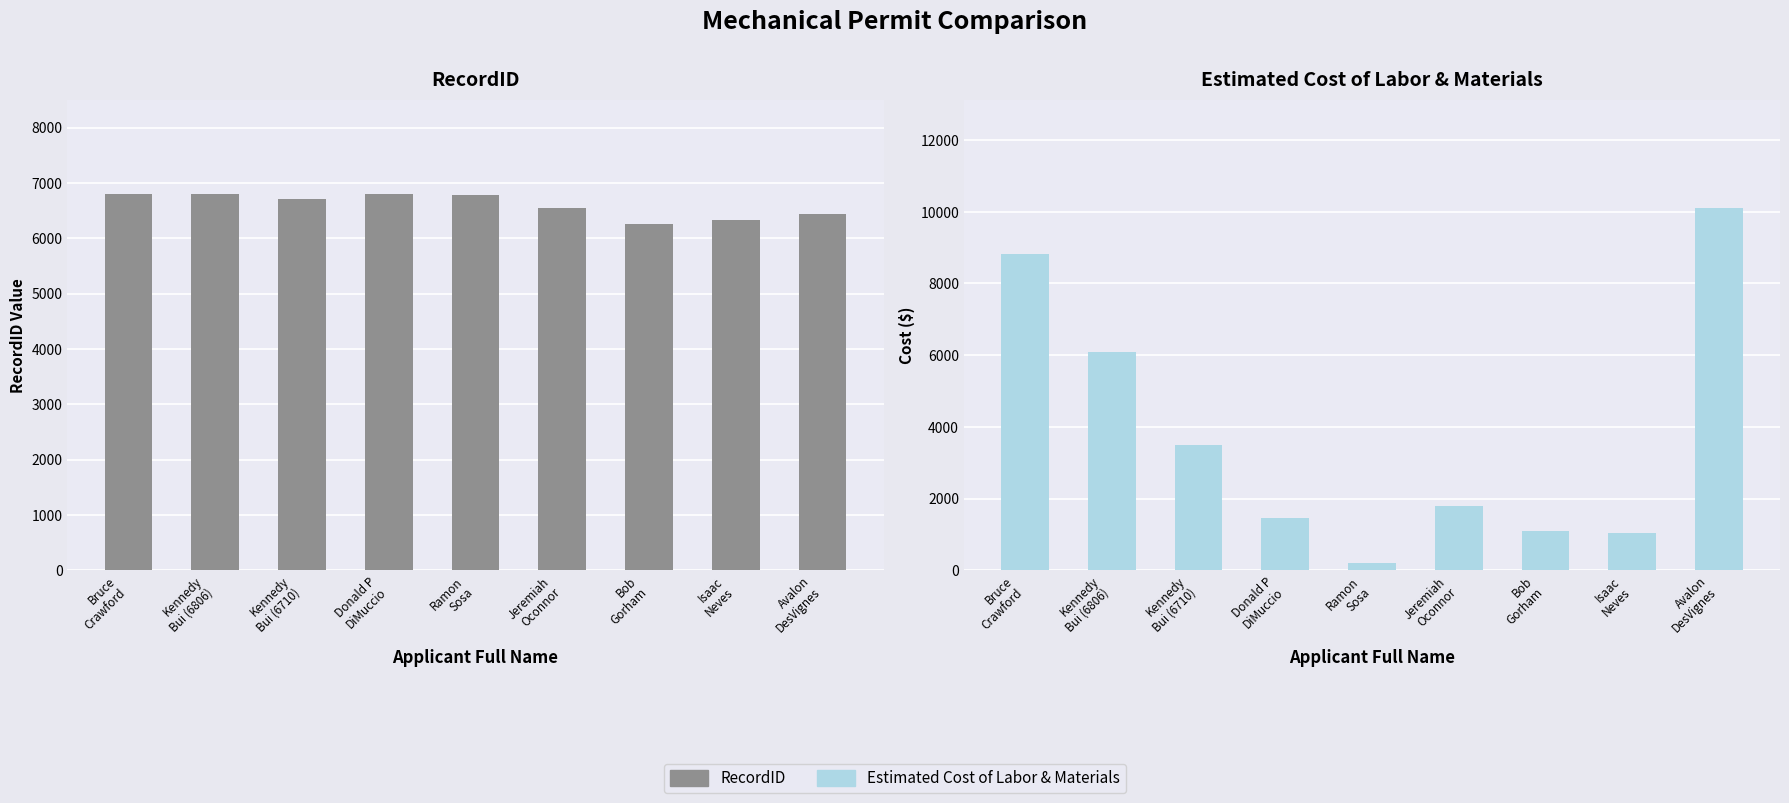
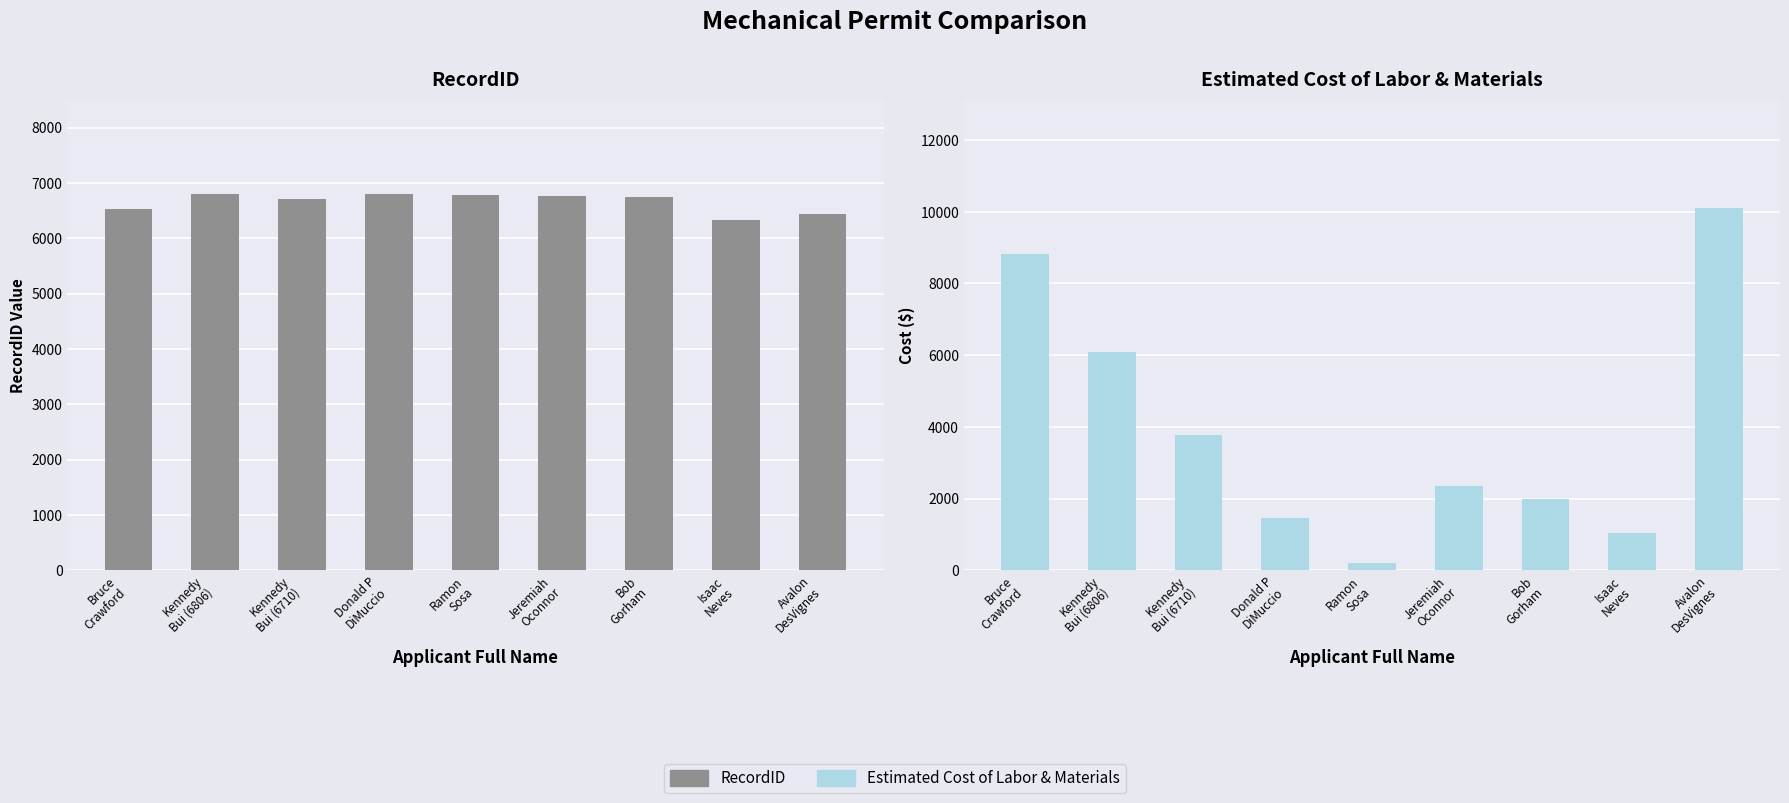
RecordID, Bruce Crawford: 6800 -> 6500
RecordID, Jeremiah Oconnor: 6500 -> 6800
RecordID, Bob Gorham: 6300 -> 6700
Estimated Cost of Labor & Materials, Kennedy Bui (6710): 3500 -> 3800
Estimated Cost of Labor & Materials, Jeremiah Oconnor: 1800 -> 2300
Estimated Cost of Labor & Materials, Bob Gorham: 1100 -> 2000
